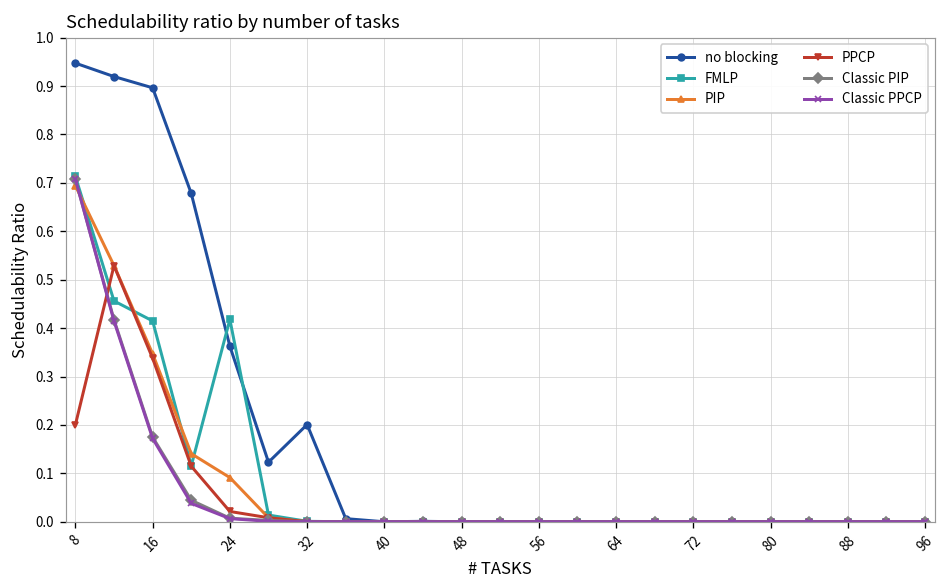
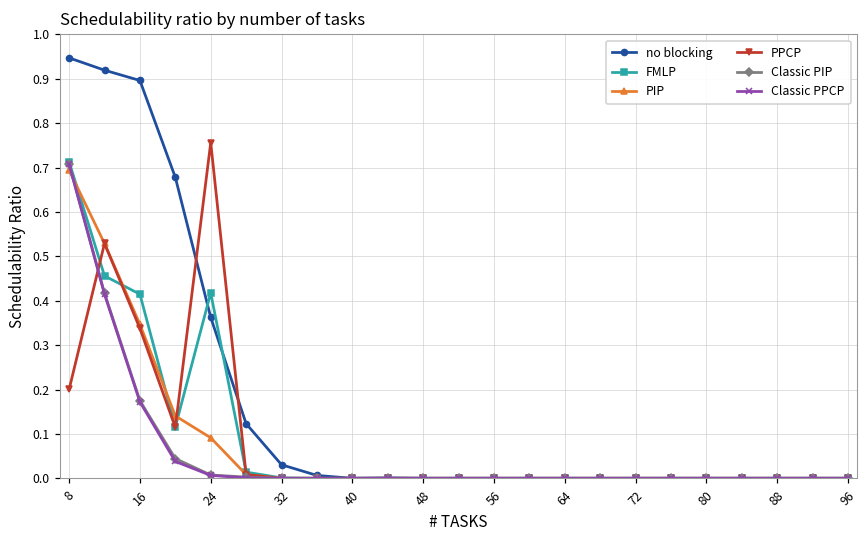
PPCP, 24: 0.02 -> 0.76
no blocking, 32: 0.20 -> 0.03
